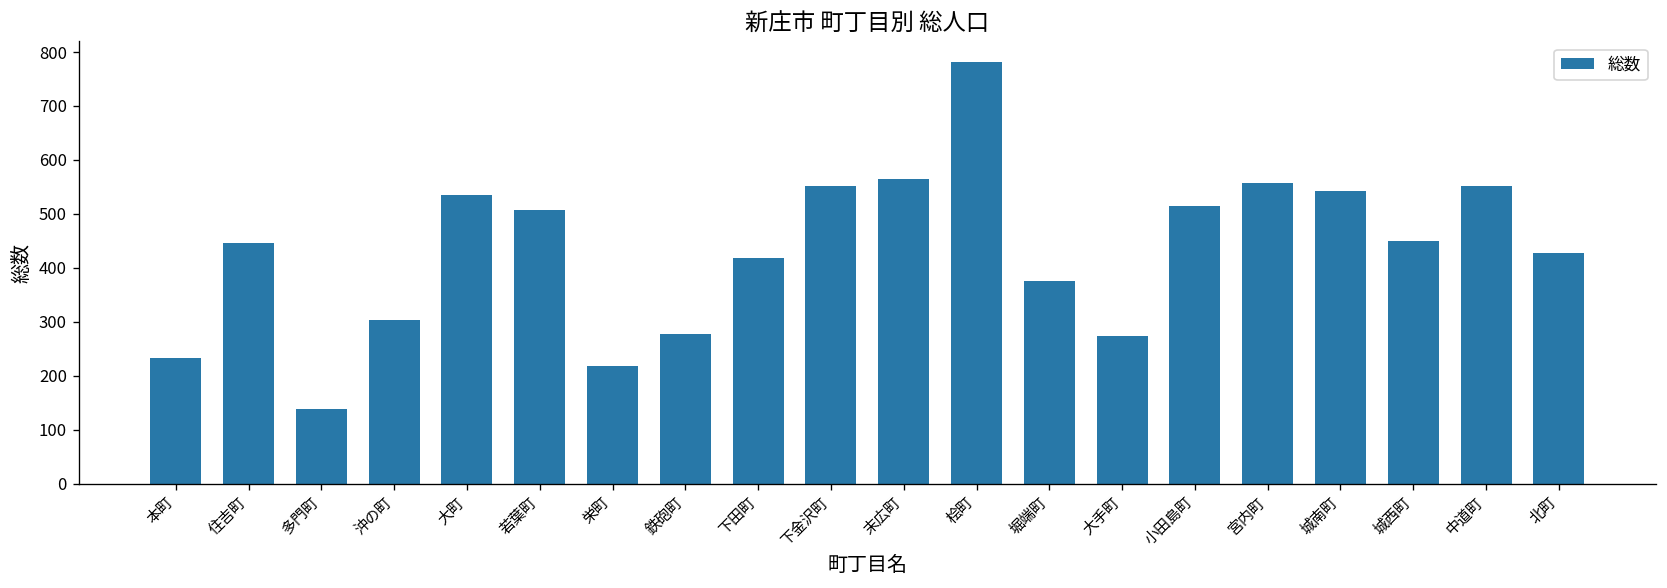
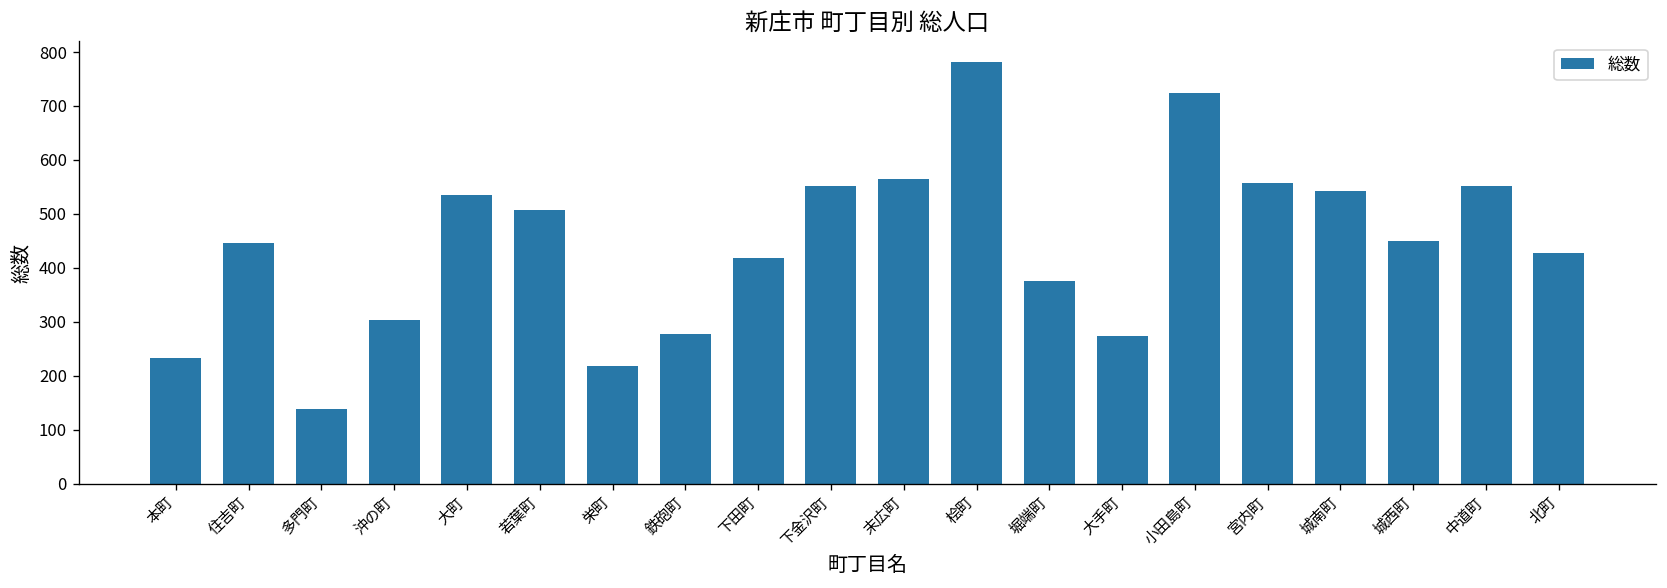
小田島町: 510 -> 730
